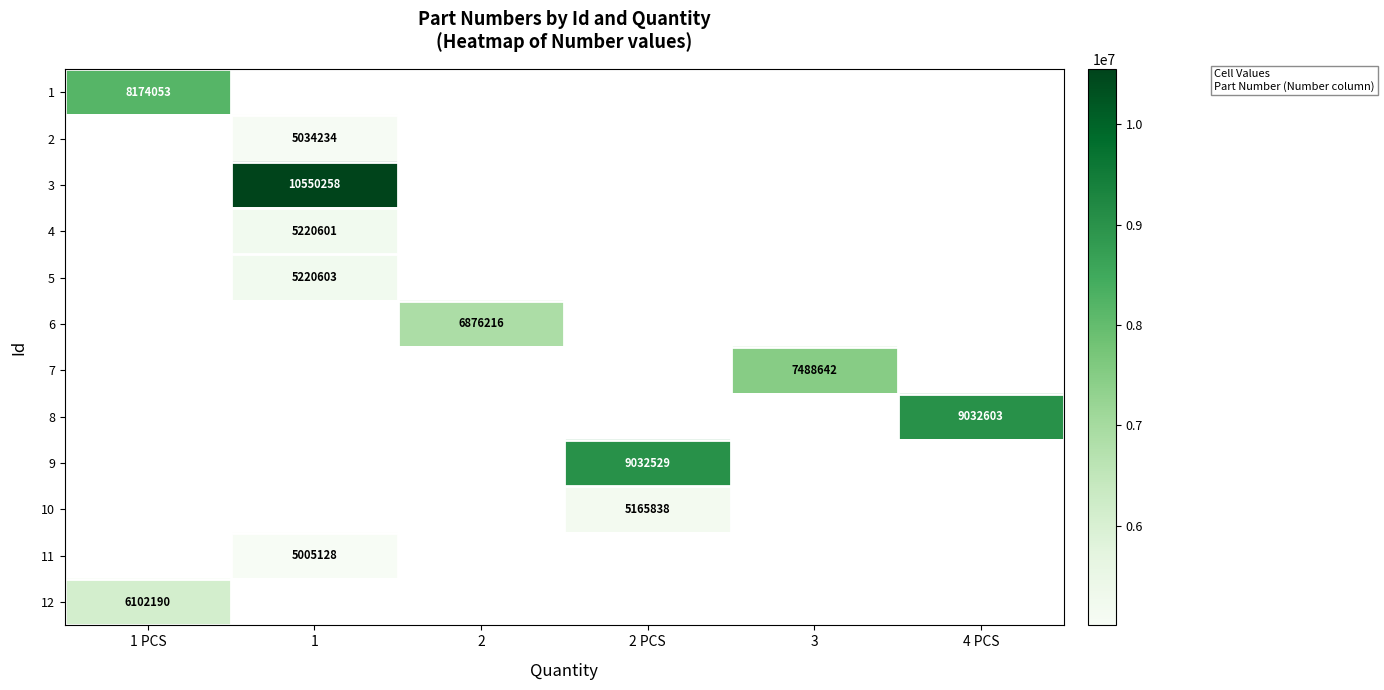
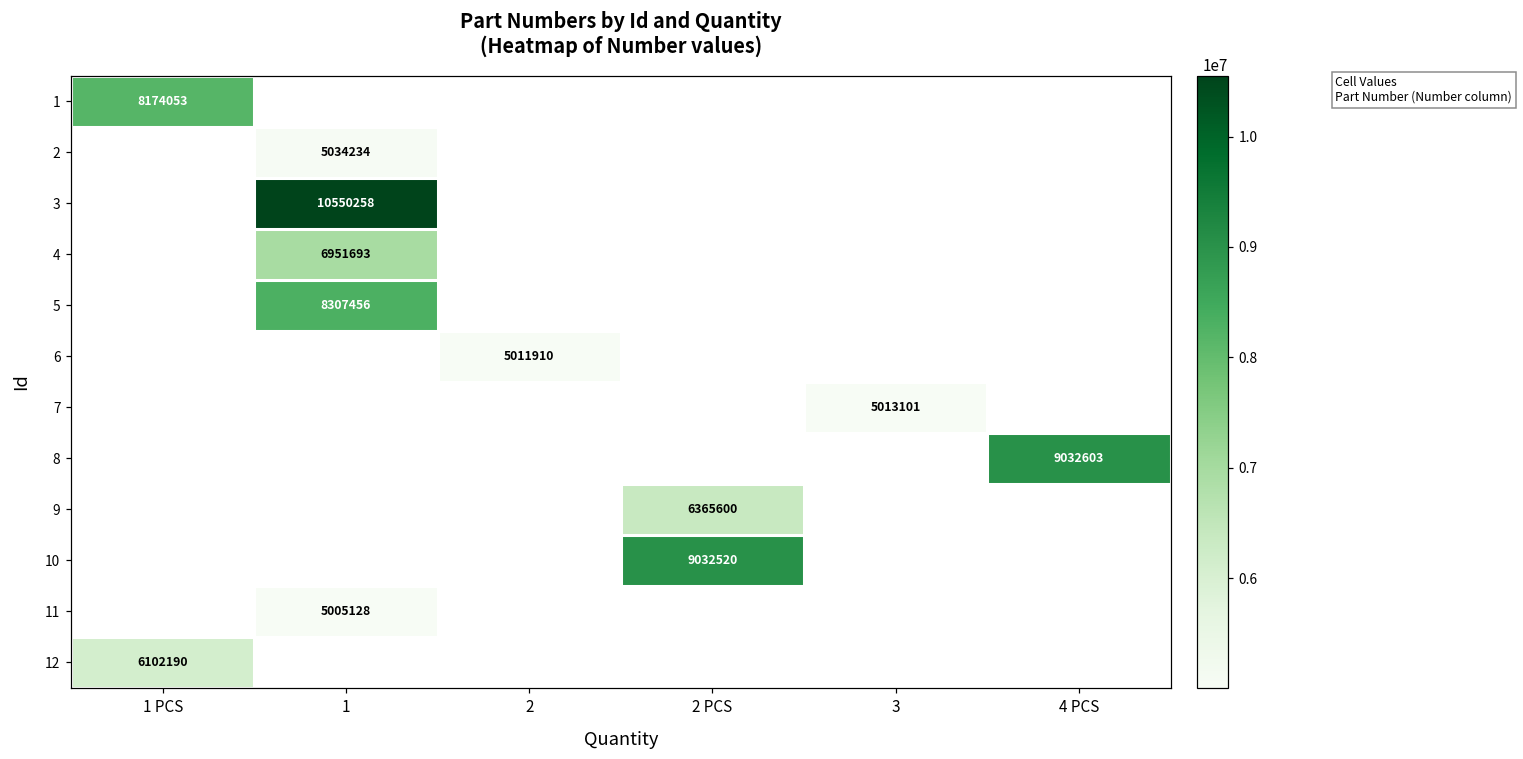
4, 1: 5220601 -> 6951693
5, 1: 5220603 -> 8307456
6, 2: 6876216 -> 5011910
7, 3: 7488642 -> 5013101
9, 2 PCS: 9032529 -> 6365600
10, 2 PCS: 5165838 -> 9032520
